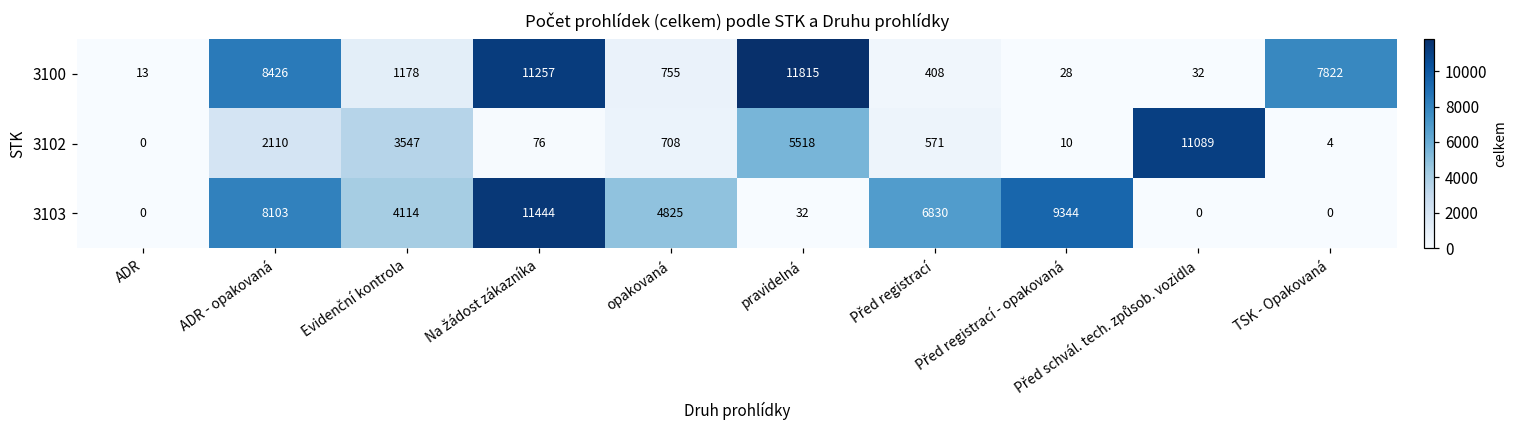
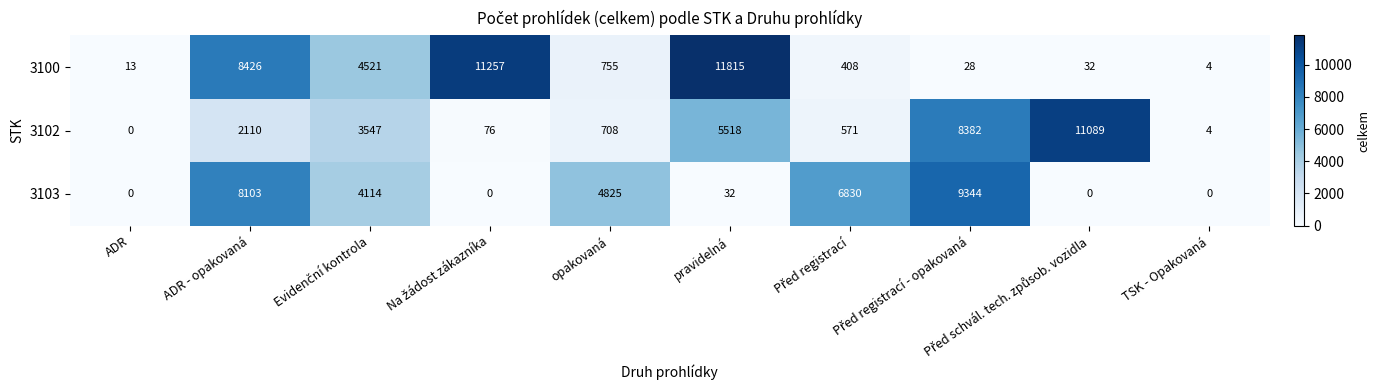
3100, Evidenční kontrola: 1178 -> 4521
3100, TSK - Opakovaná: 7822 -> 4
3102, Před registrací - opakovaná: 10 -> 8382
3103, Na žádost zákazníka: 11444 -> 0
